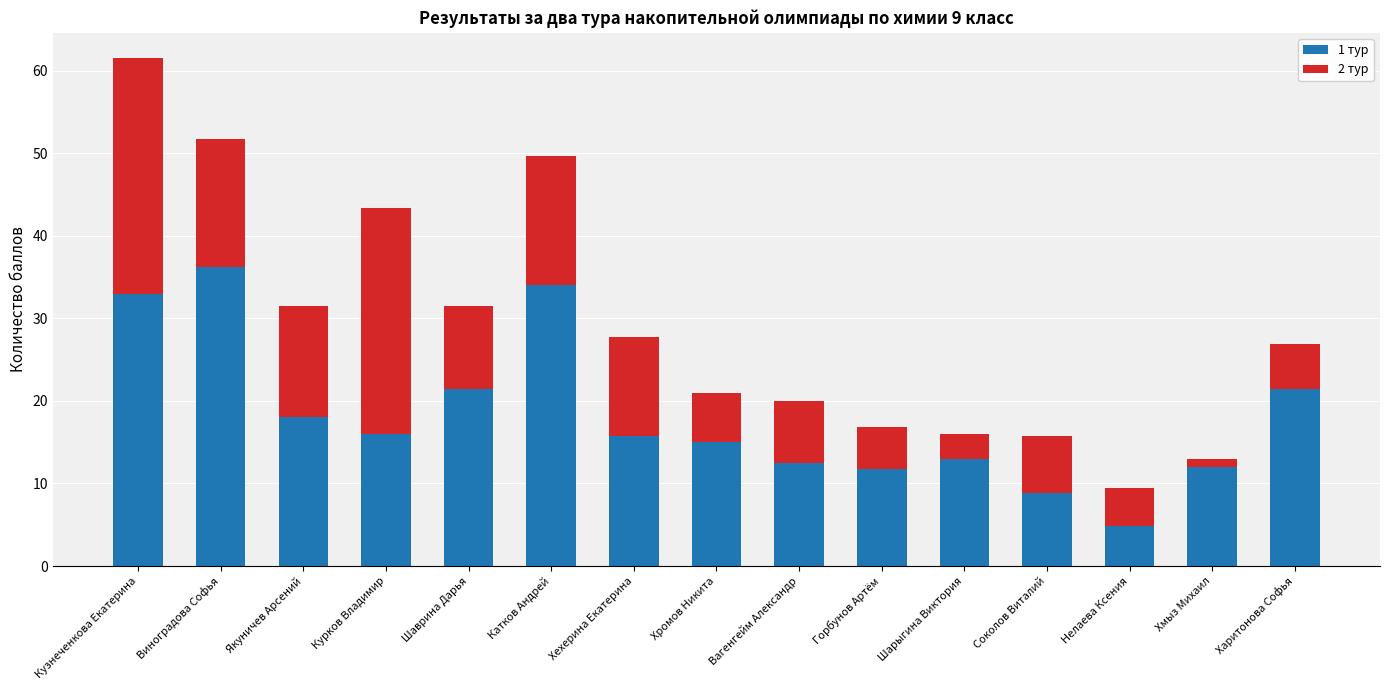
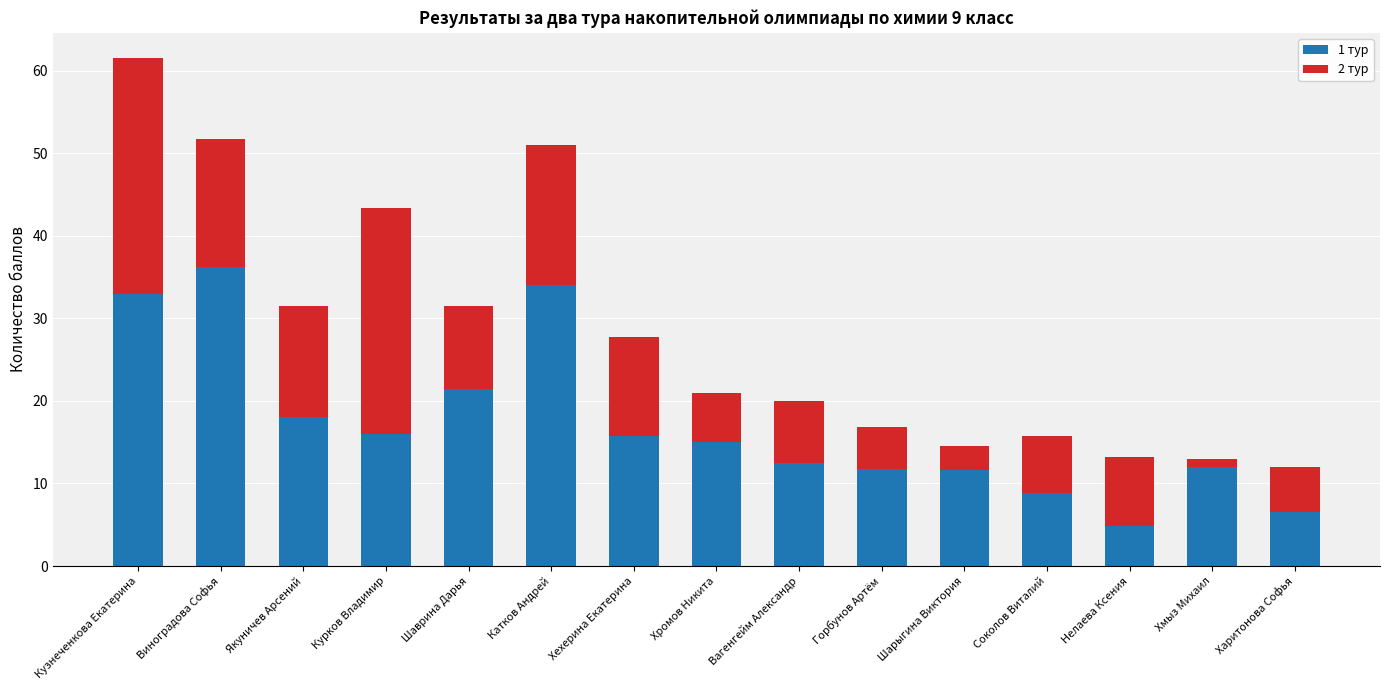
2 тур, Катков Андрей: 16 -> 17
1 тур, Шарыгина Виктория: 13 -> 12
2 тур, Нелаева Ксения: 5 -> 8
1 тур, Харитонова Софья: 21 -> 7
